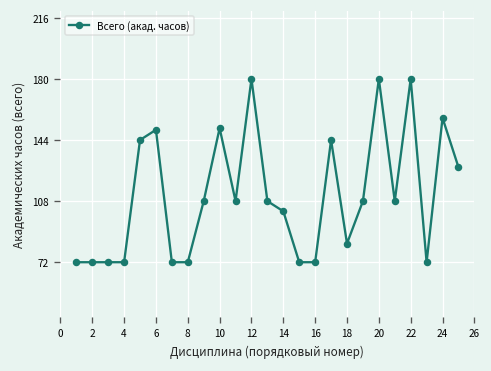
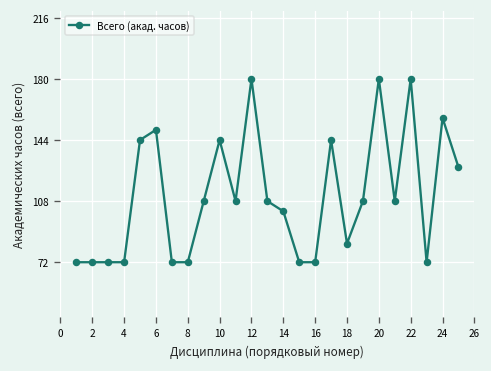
10: 151 -> 144
